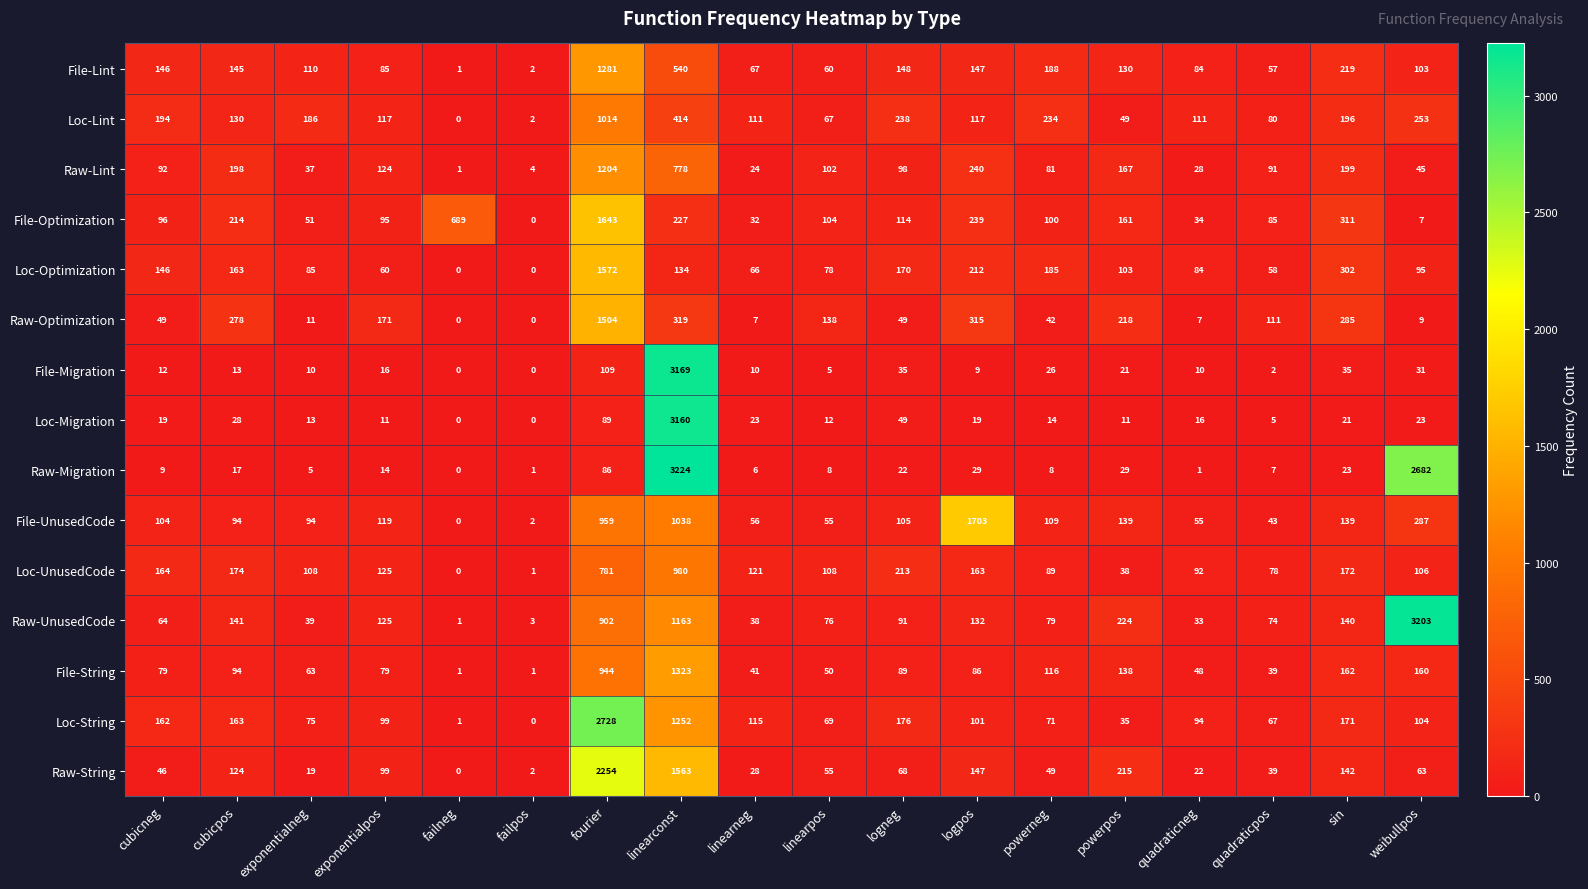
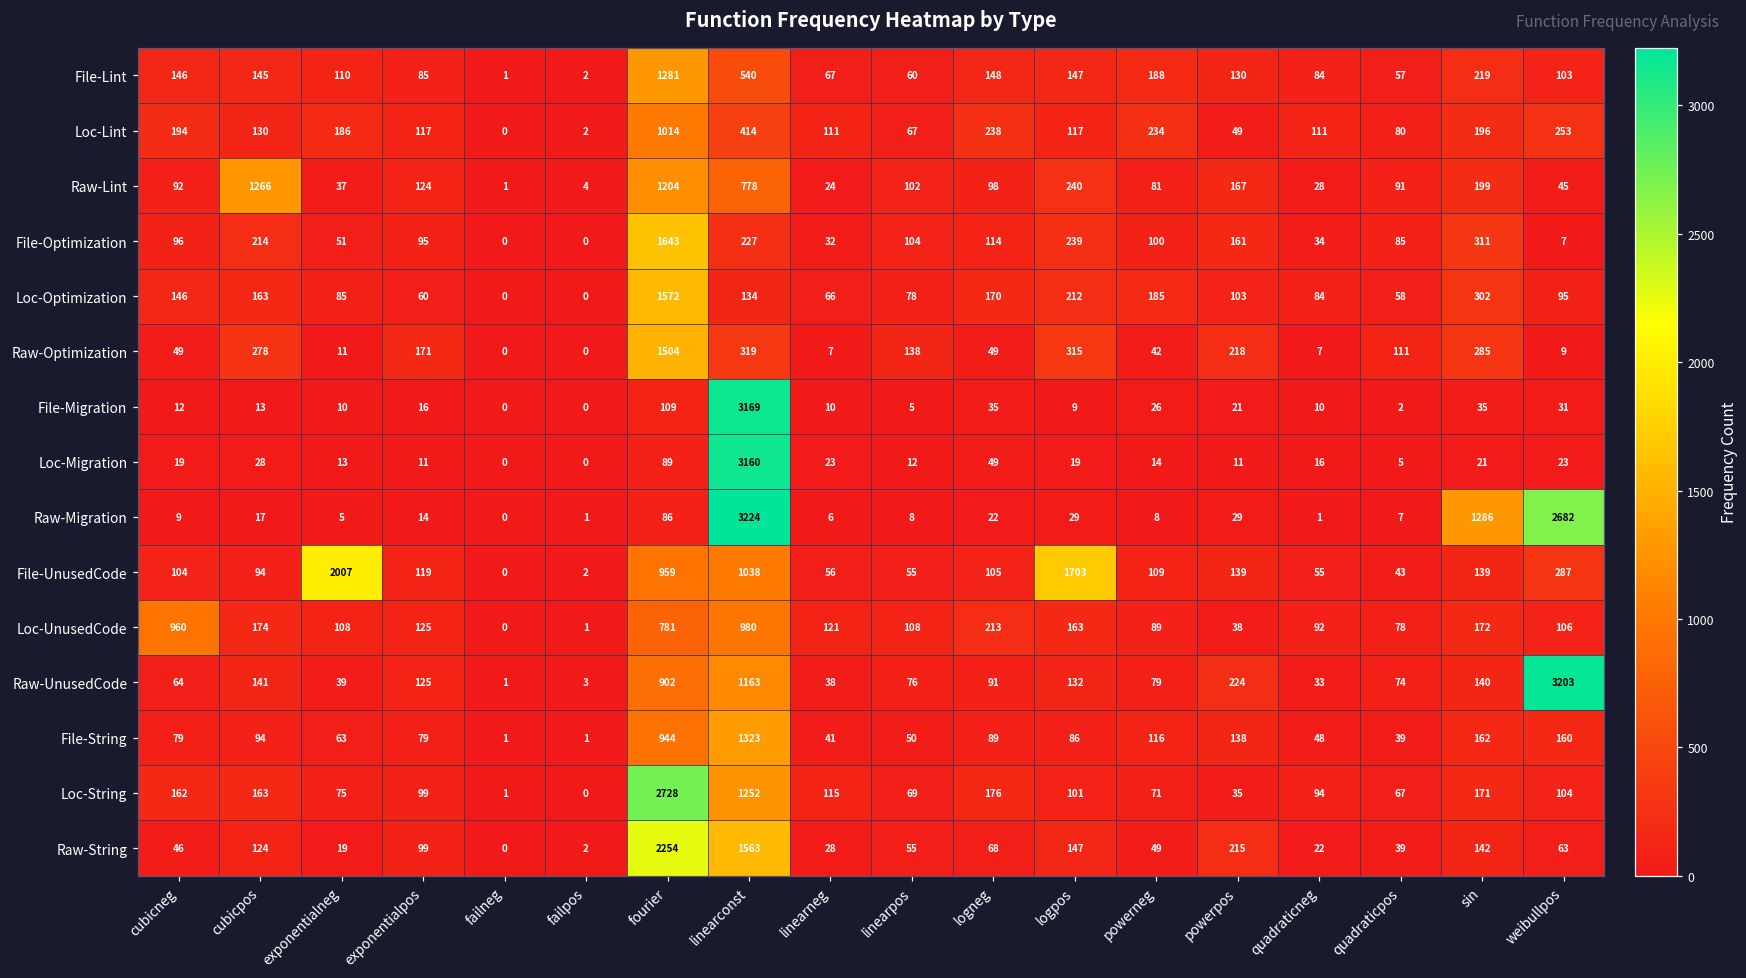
Raw-Lint, cubicpos: 198 -> 1266
File-Optimization, failneg: 689 -> 0
Raw-Migration, sin: 23 -> 1286
File-UnusedCode, exponentialneg: 94 -> 2007
Loc-UnusedCode, cubicneg: 164 -> 960
